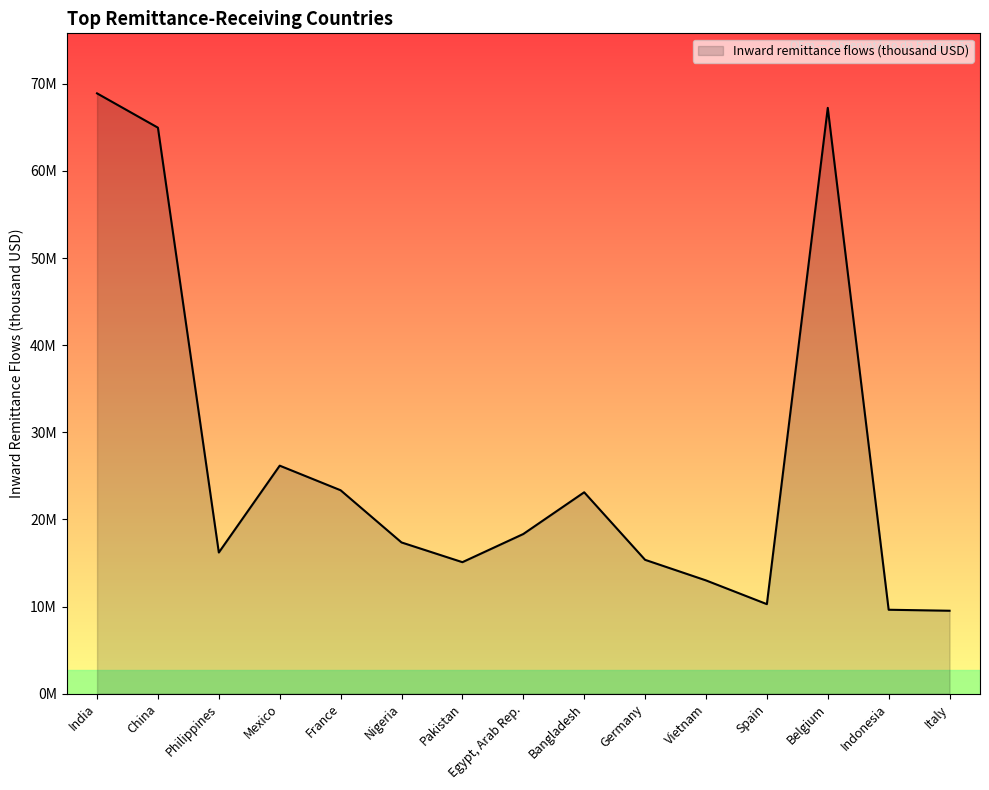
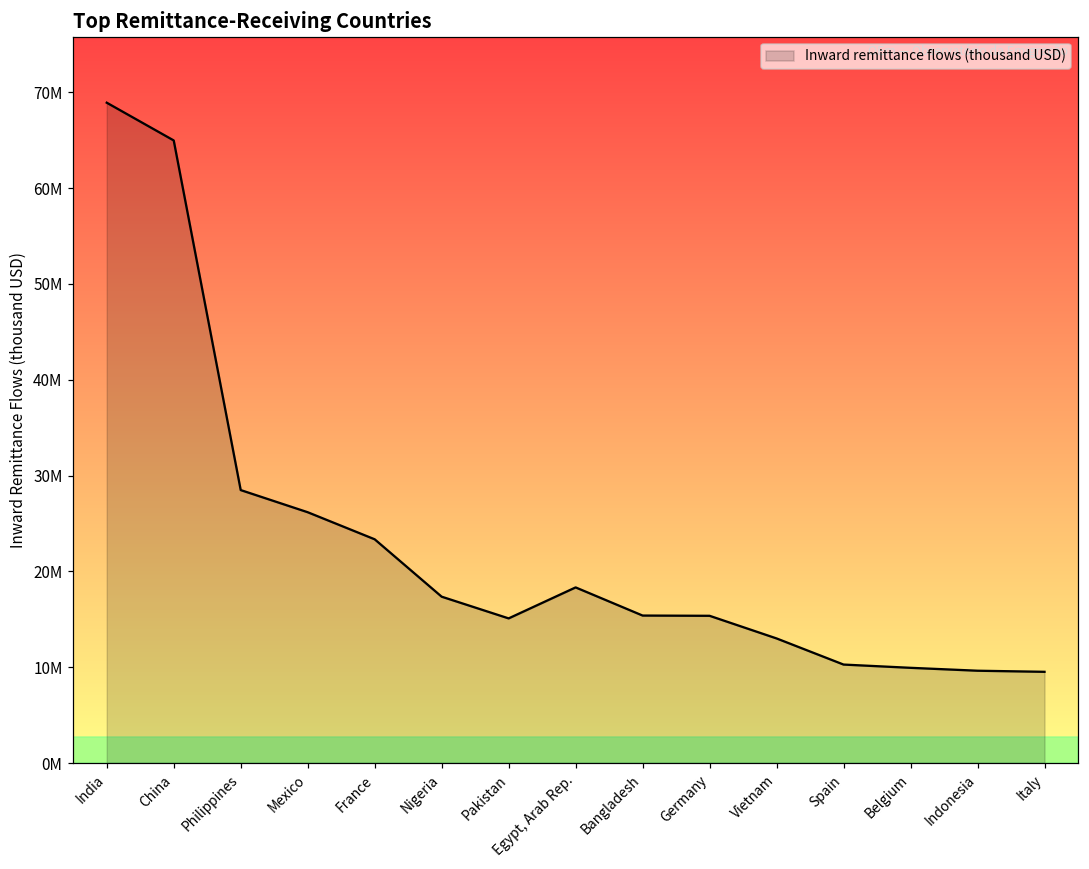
Philippines: 16000000 -> 28000000
Bangladesh: 23000000 -> 15000000
Belgium: 67000000 -> 10000000
